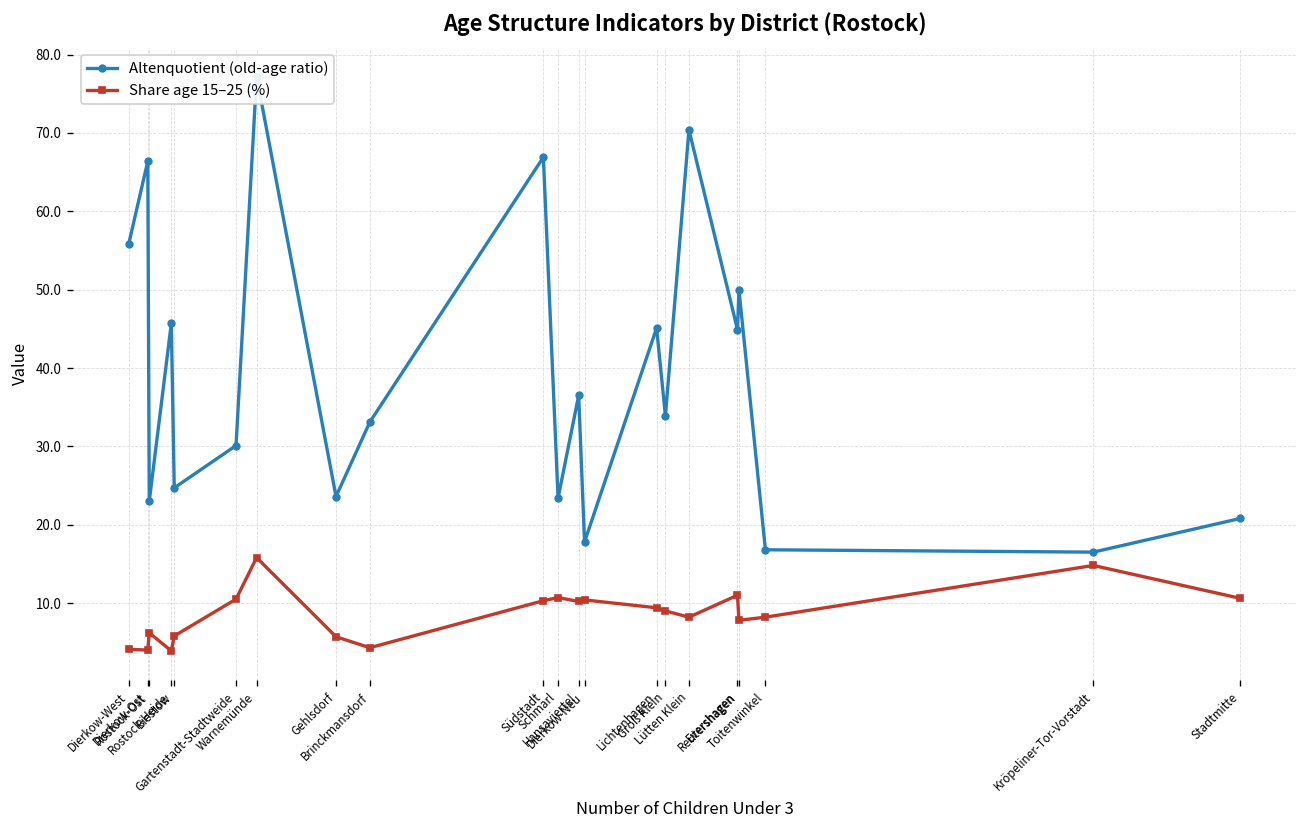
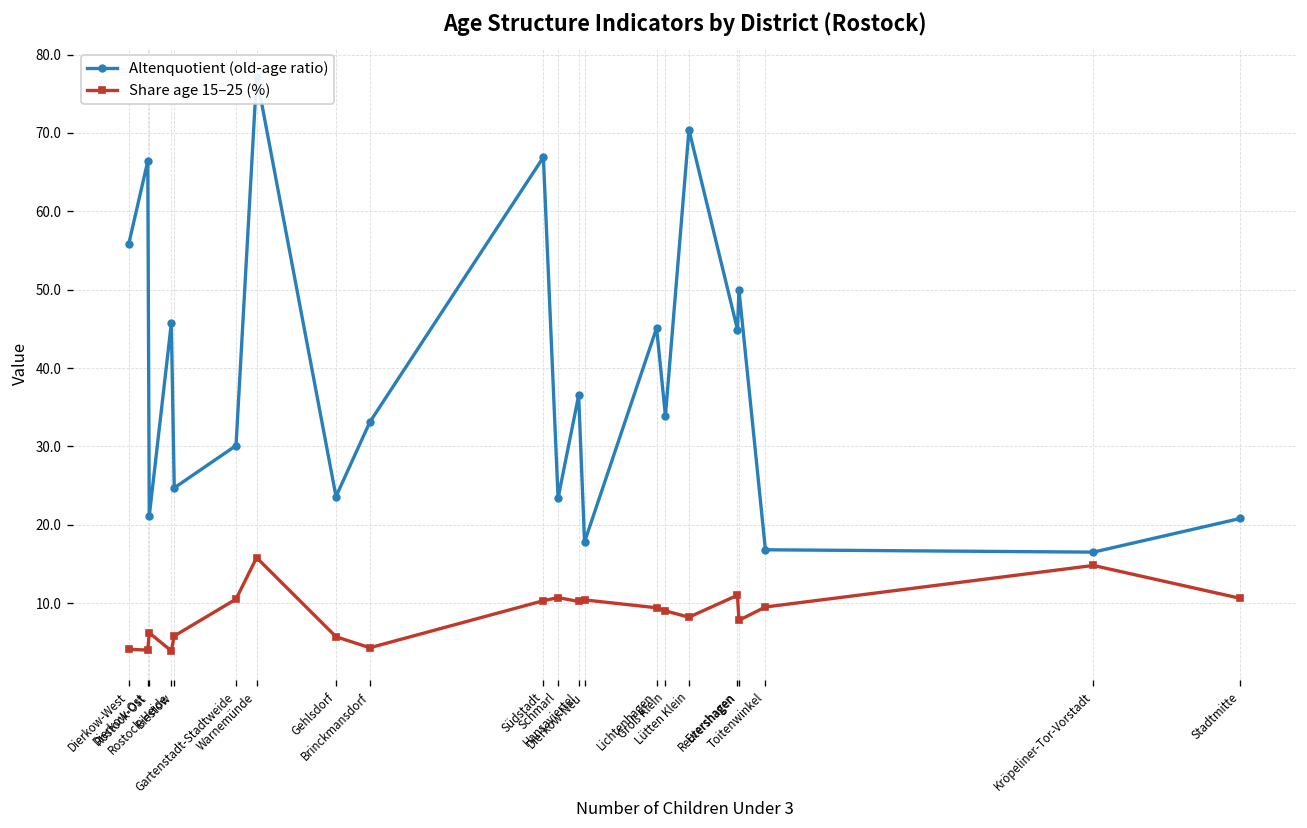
Altenquotient (old-age ratio), Rostock-Ost: 23 -> 21
Share age 15–25 (%), Toitenwinkel: 8 -> 10
